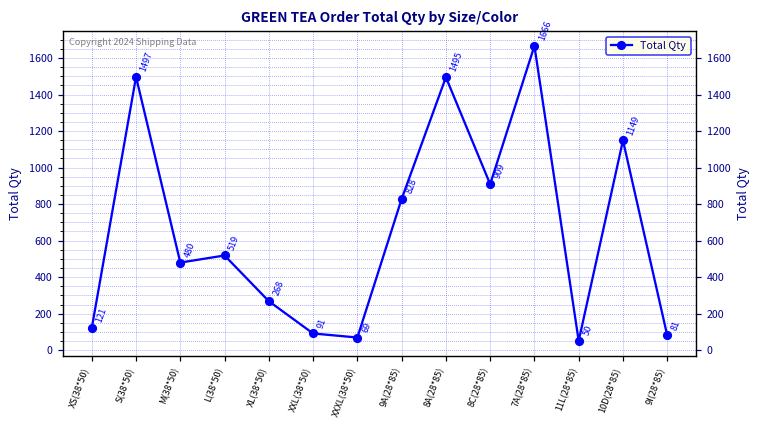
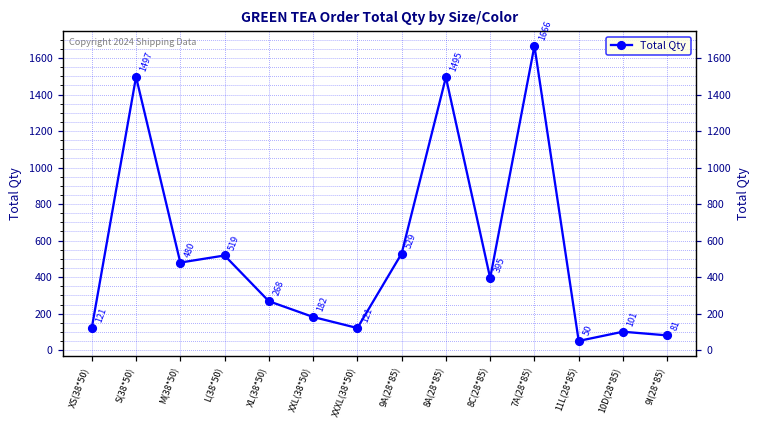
XXL(38*50): 91 -> 182
XXXL(38*50): 69 -> 121
9A(28*85): 828 -> 529
8C(28*85): 909 -> 395
10D(28*85): 1149 -> 101
